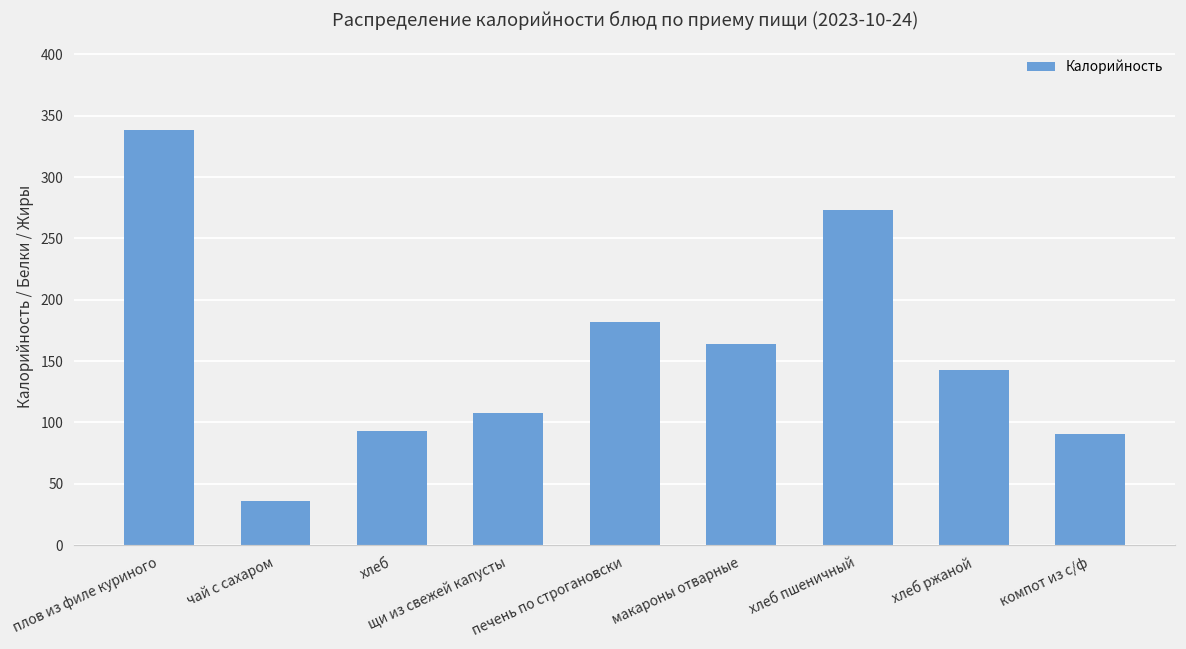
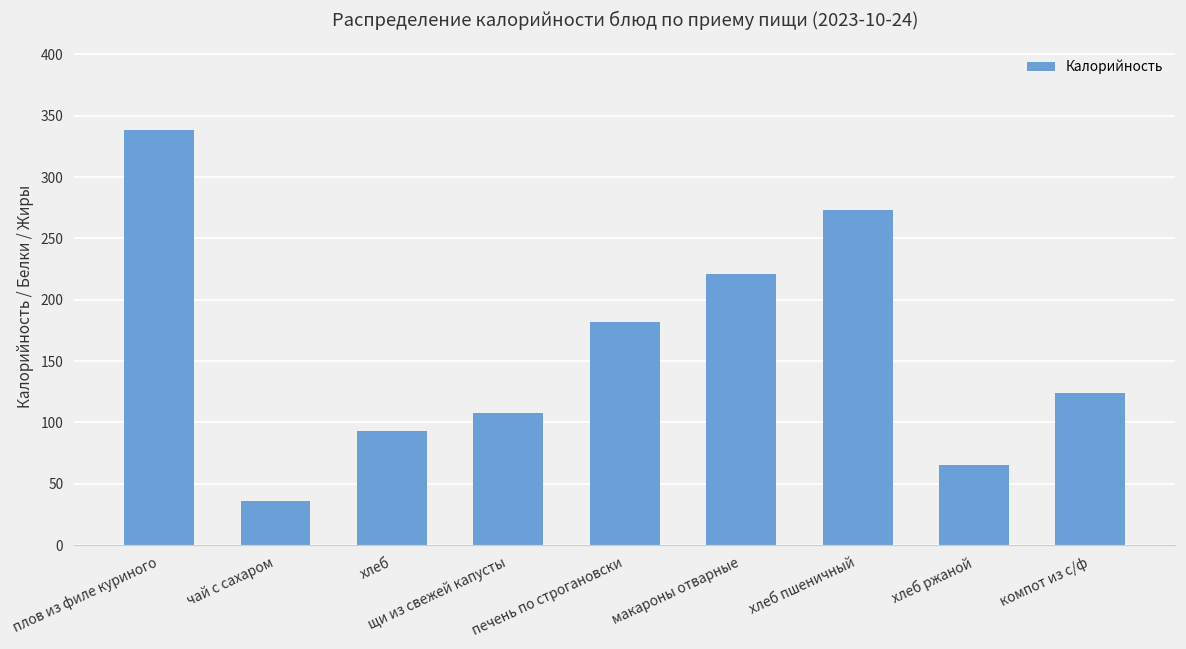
макароны отварные: 164 -> 221
хлеб ржаной: 143 -> 65
компот из с/ф: 91 -> 124
